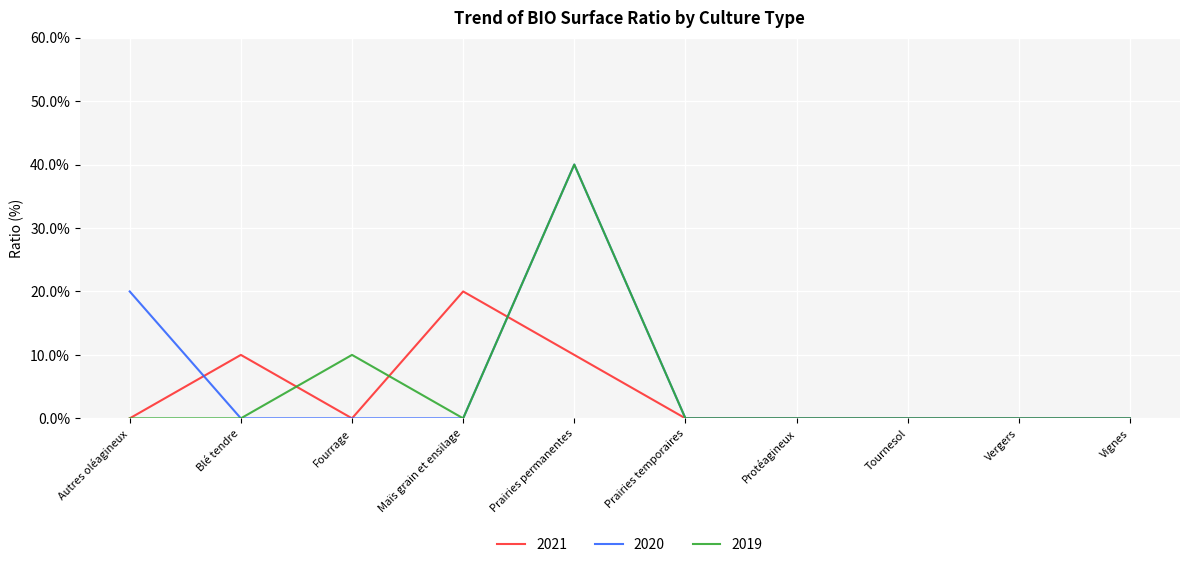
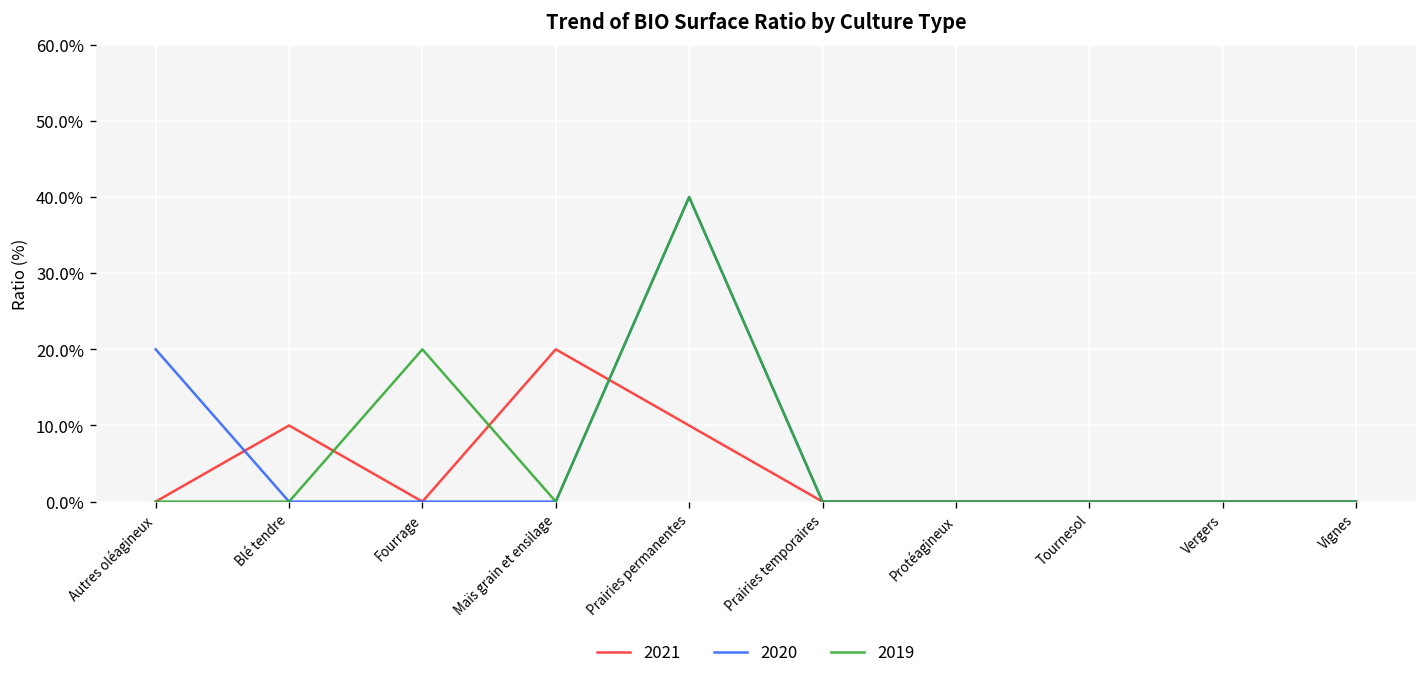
2019, Fourrage: 10% -> 20%
